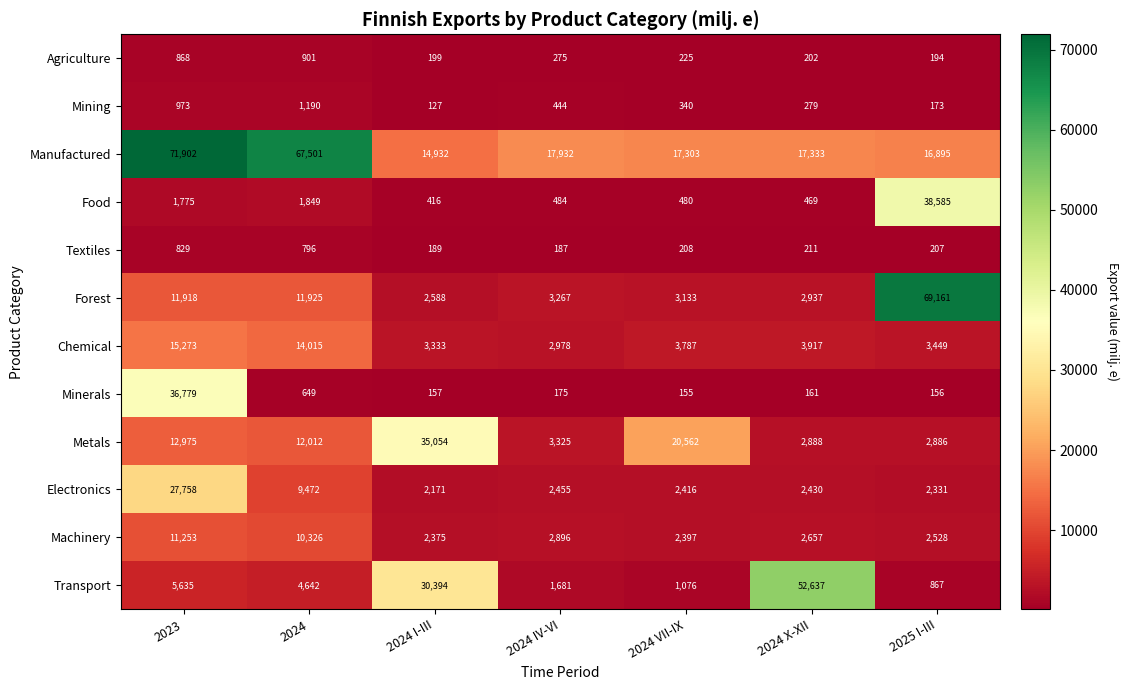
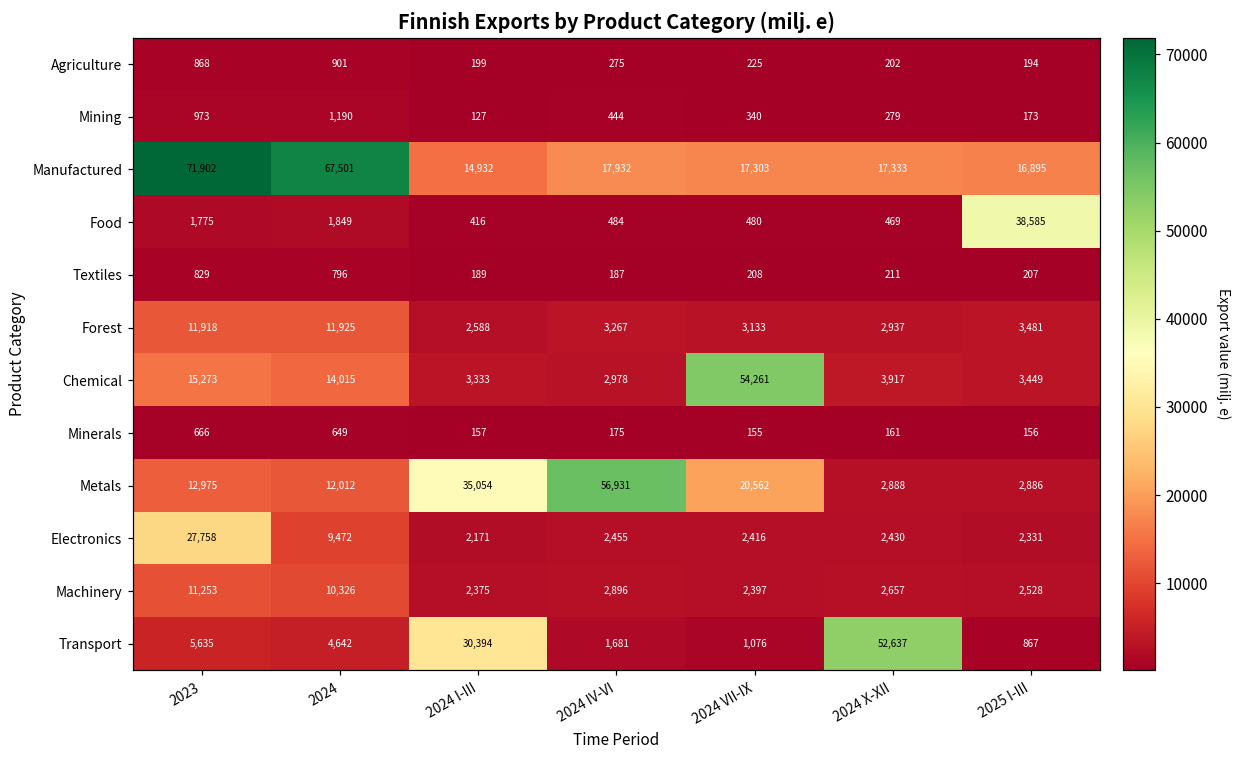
Forest, 2025 I-III: 69,161 -> 3,481
Chemical, 2024 VII-IX: 3,787 -> 54,261
Minerals, 2023: 36,779 -> 666
Metals, 2024 IV-VI: 3,325 -> 56,931
